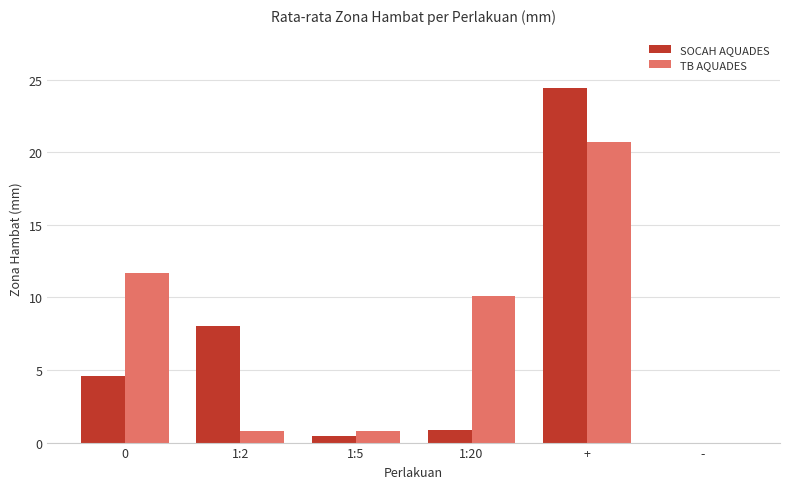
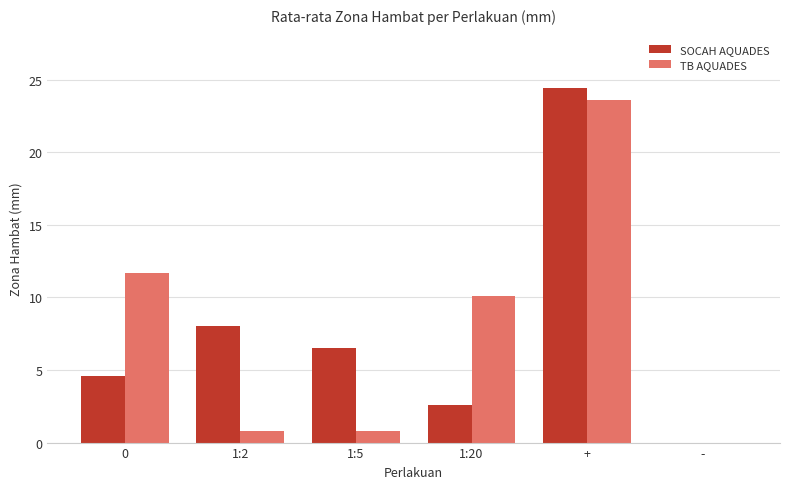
SOCAH AQUADES, 1:5: 0.4 -> 6.5
SOCAH AQUADES, 1:20: 0.9 -> 2.6
TB AQUADES, +: 20.7 -> 23.6
